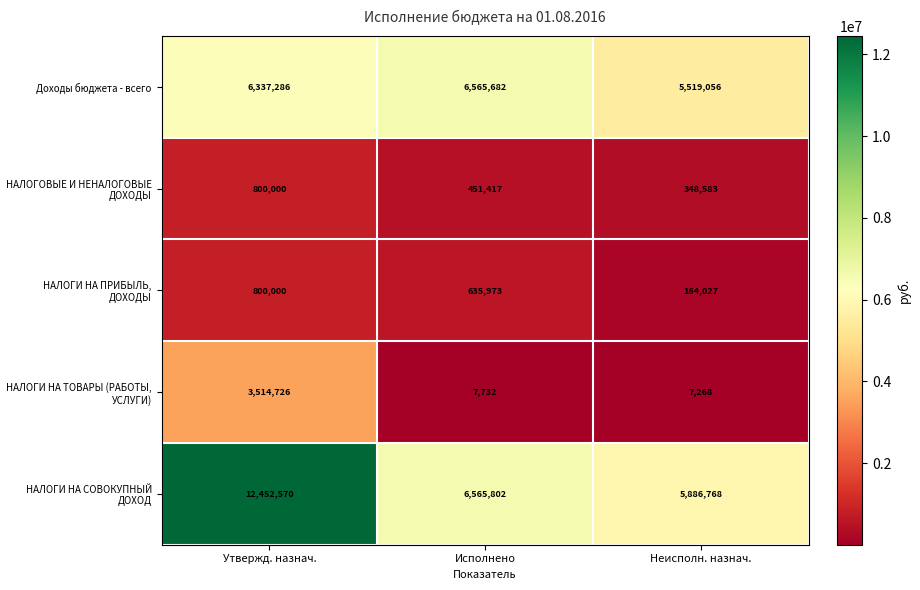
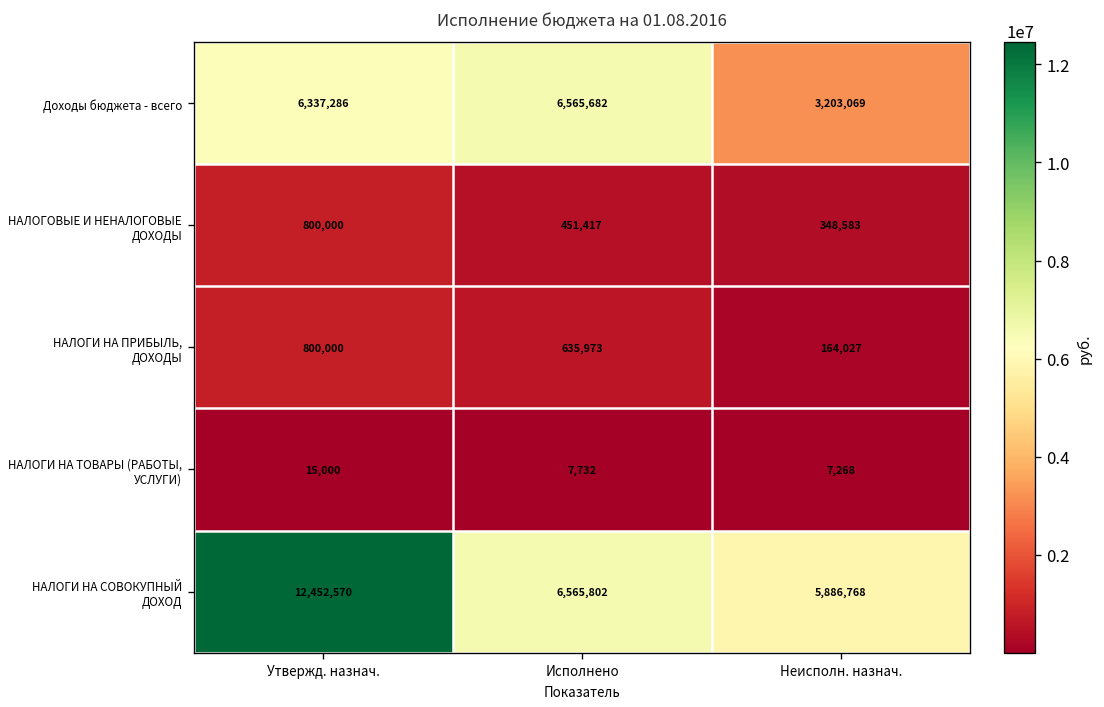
Доходы бюджета - всего, Неисполн. назнач.: 5,519,056 -> 3,203,069
НАЛОГИ НА ТОВАРЫ (РАБОТЫ, УСЛУГИ), Утвержд. назнач.: 3,514,726 -> 15,000
